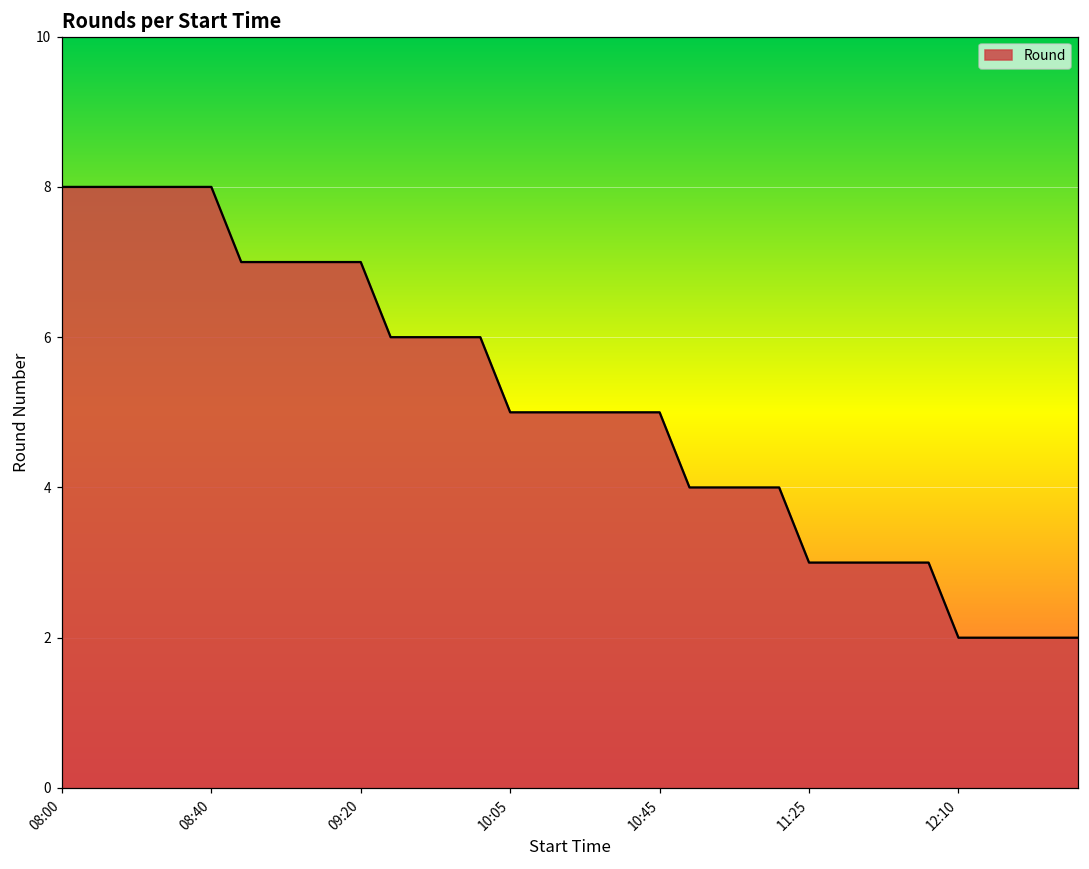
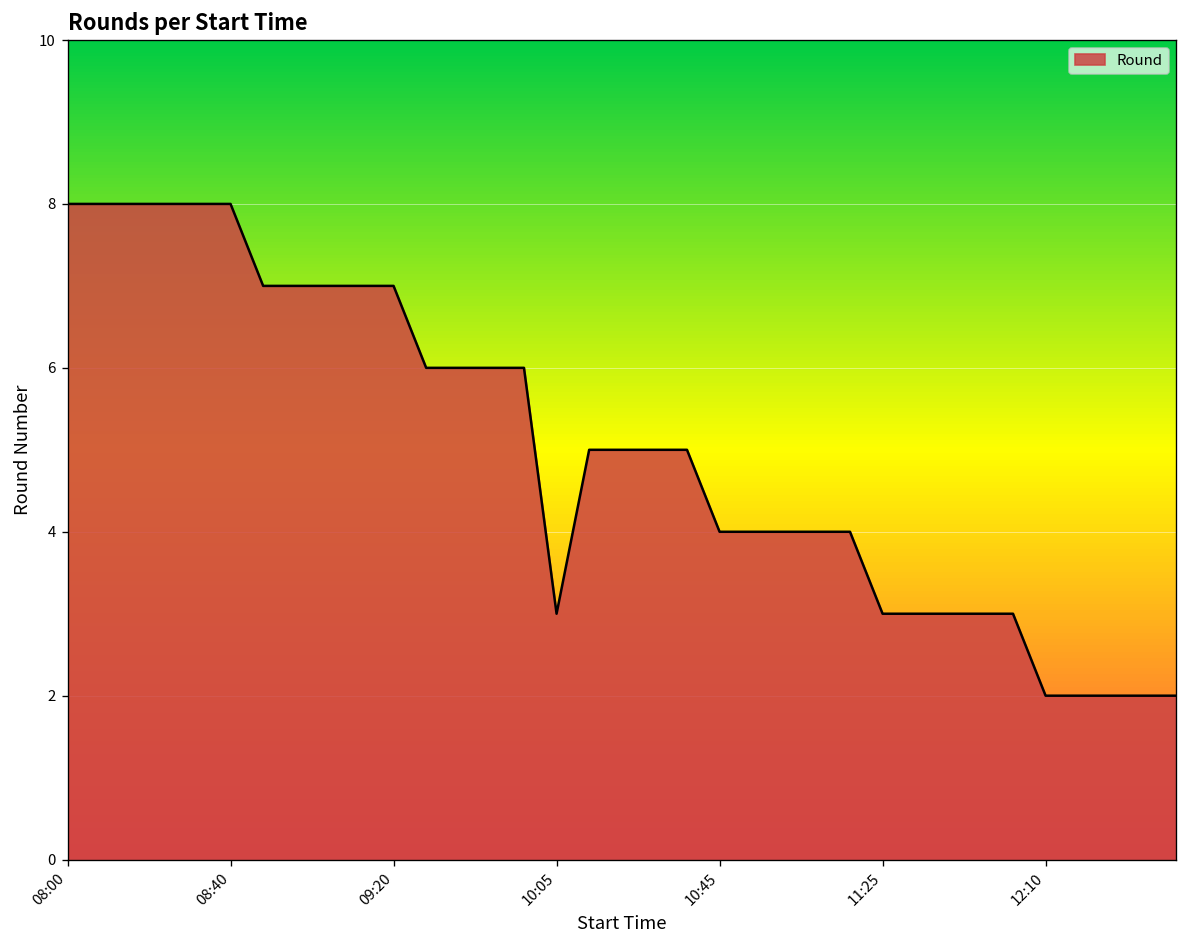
10:05: 5 -> 3
10:45: 5 -> 4
